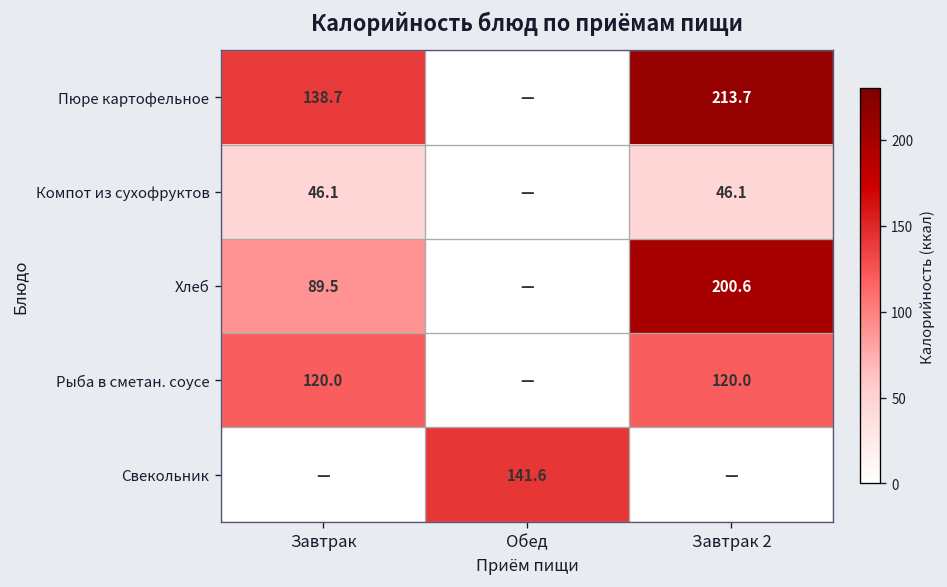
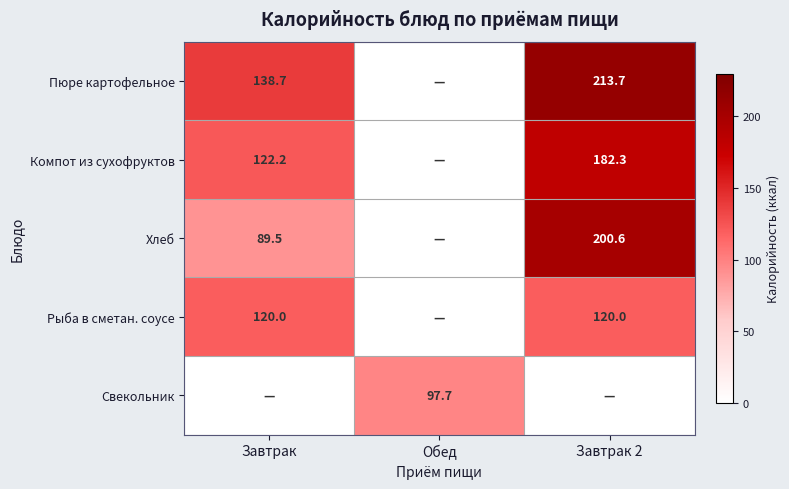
Компот из сухофруктов, Завтрак: 46.1 -> 122.2
Компот из сухофруктов, Завтрак 2: 46.1 -> 182.3
Свекольник, Обед: 141.6 -> 97.7
